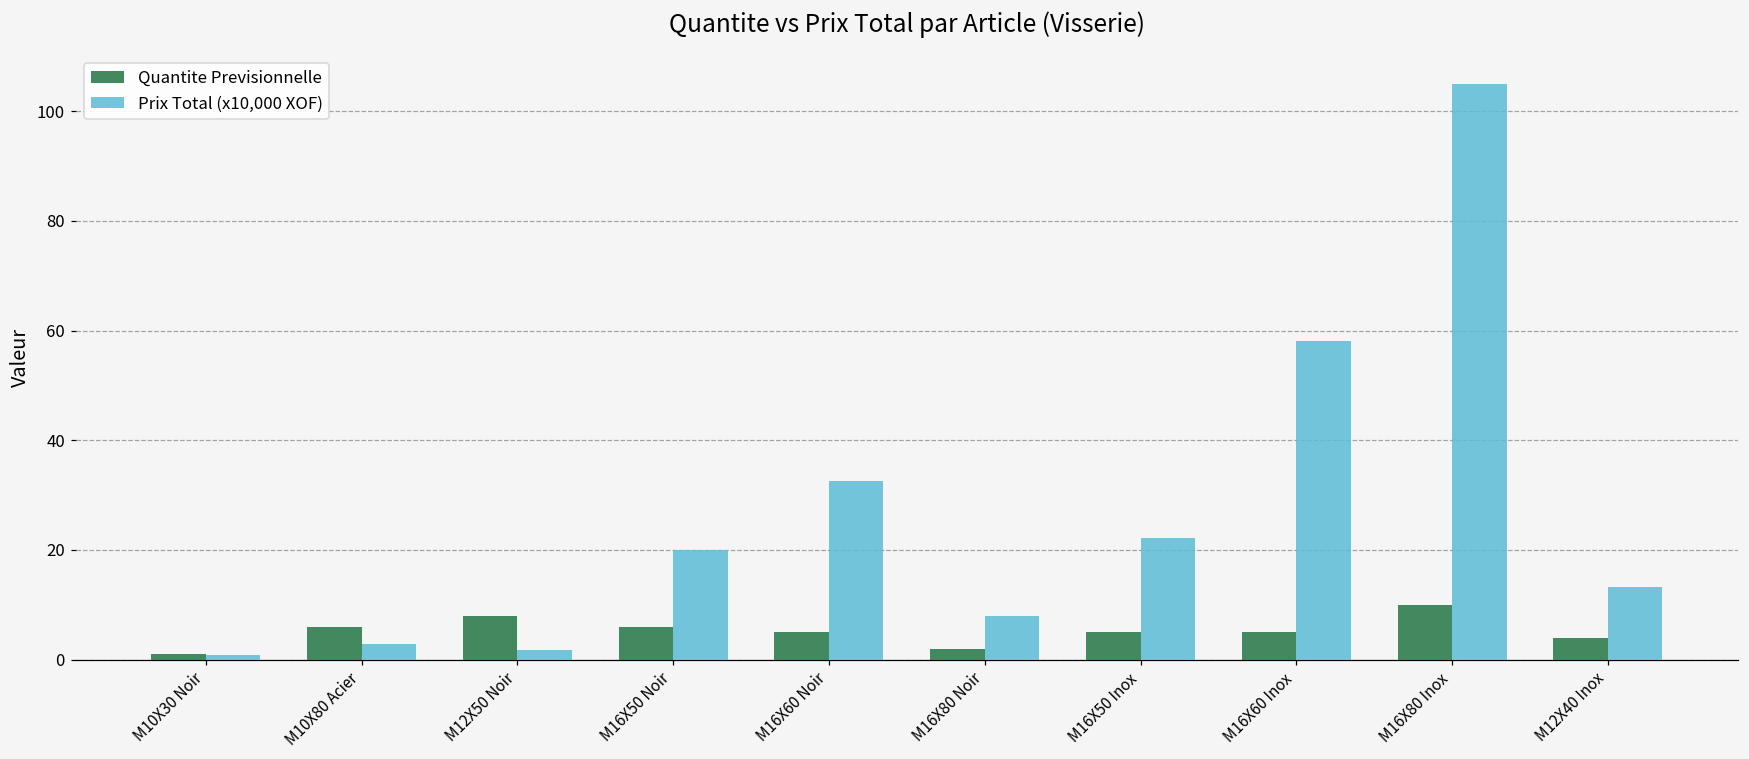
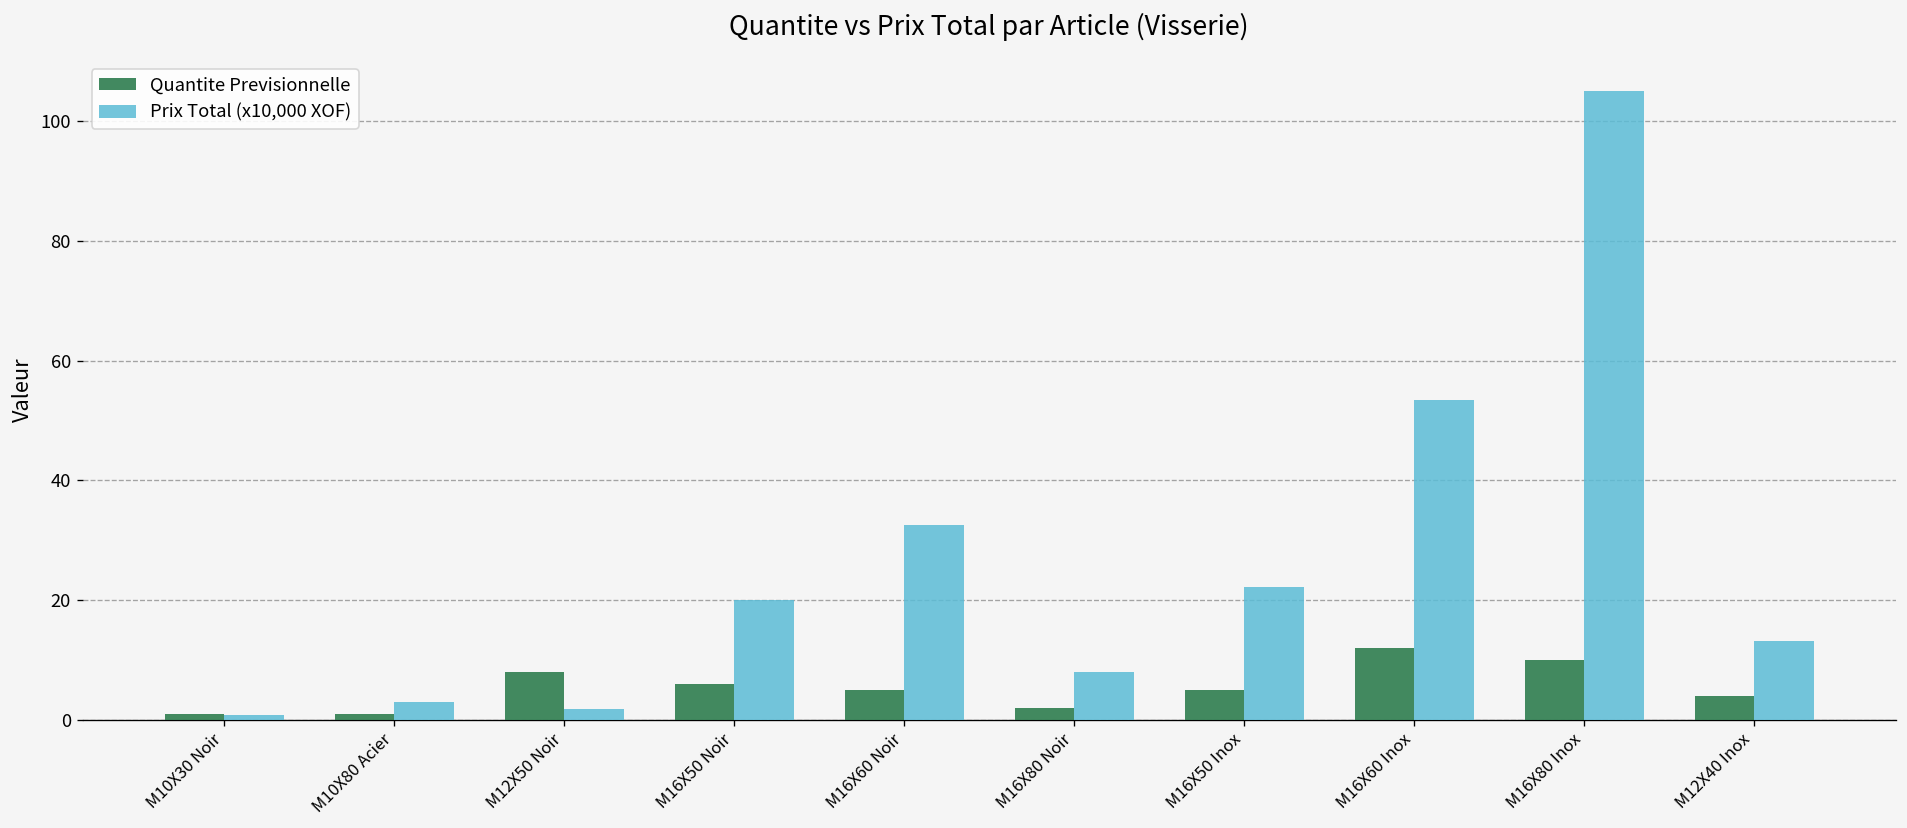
Quantite Previsionnelle, M10X80 Acier: 6 -> 1
Quantite Previsionnelle, M16X60 Inox: 5 -> 12
Prix Total (x10,000 XOF), M16X60 Inox: 58 -> 53
